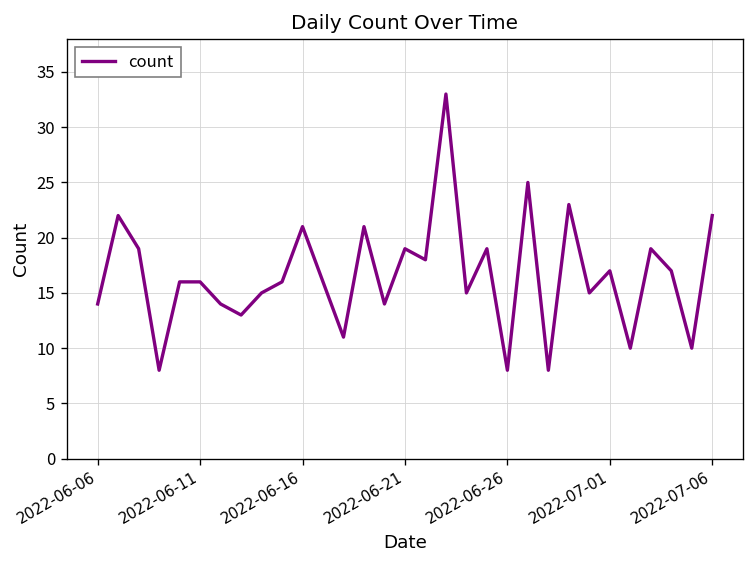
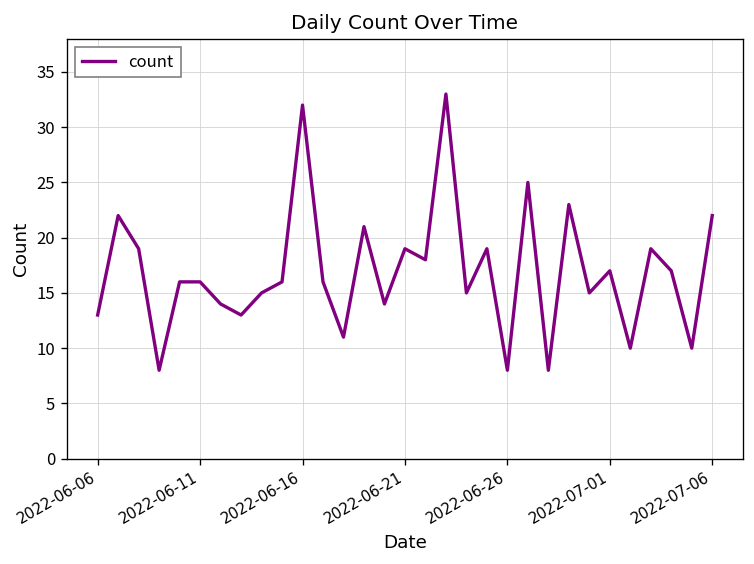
2022-06-06: 14 -> 13
2022-06-16: 21 -> 32
